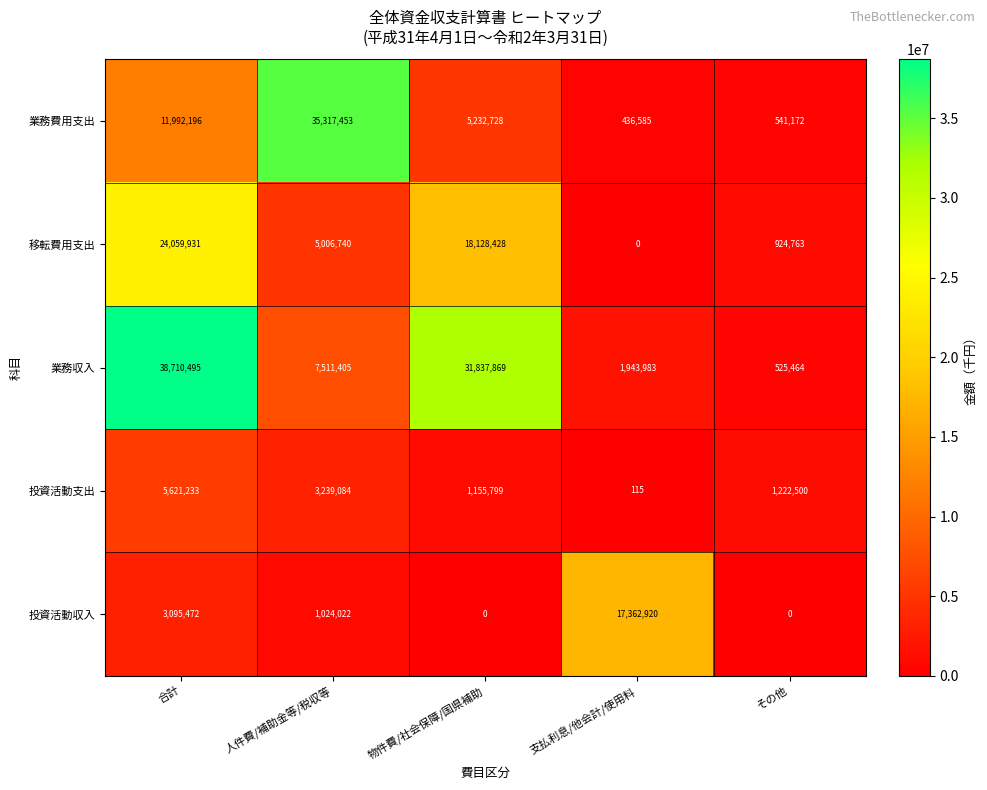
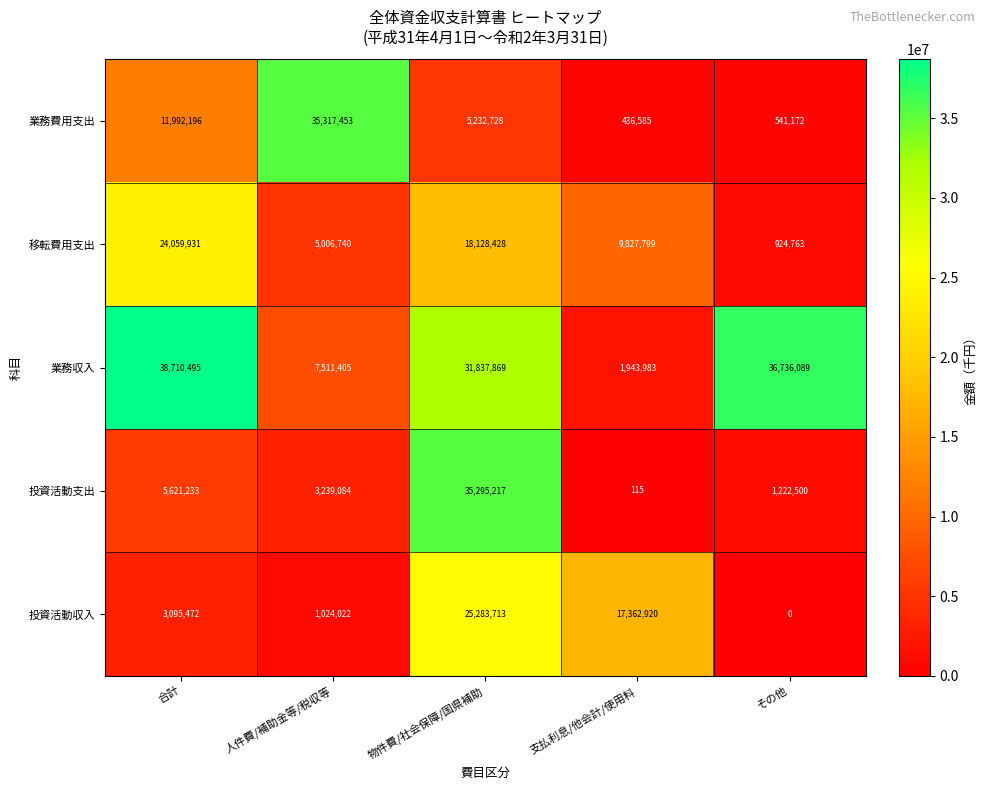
移転費用支出, 支払利息/他会計/使用料: 0 -> 9,827,799
業務収入, その他: 525,464 -> 36,736,089
投資活動支出, 物件費/社会保障/国県補助: 1,155,799 -> 35,295,217
投資活動収入, 物件費/社会保障/国県補助: 0 -> 25,283,713
